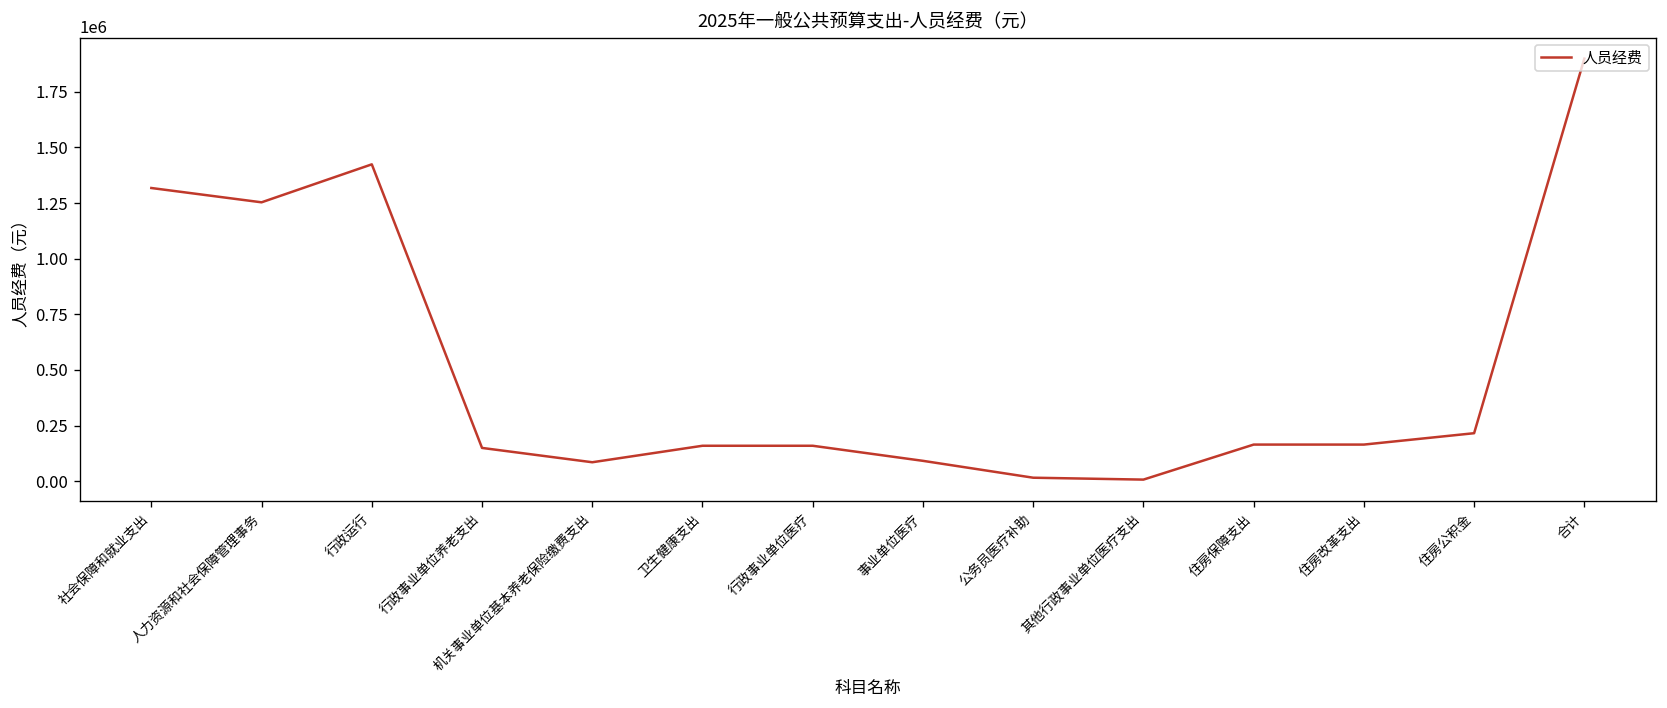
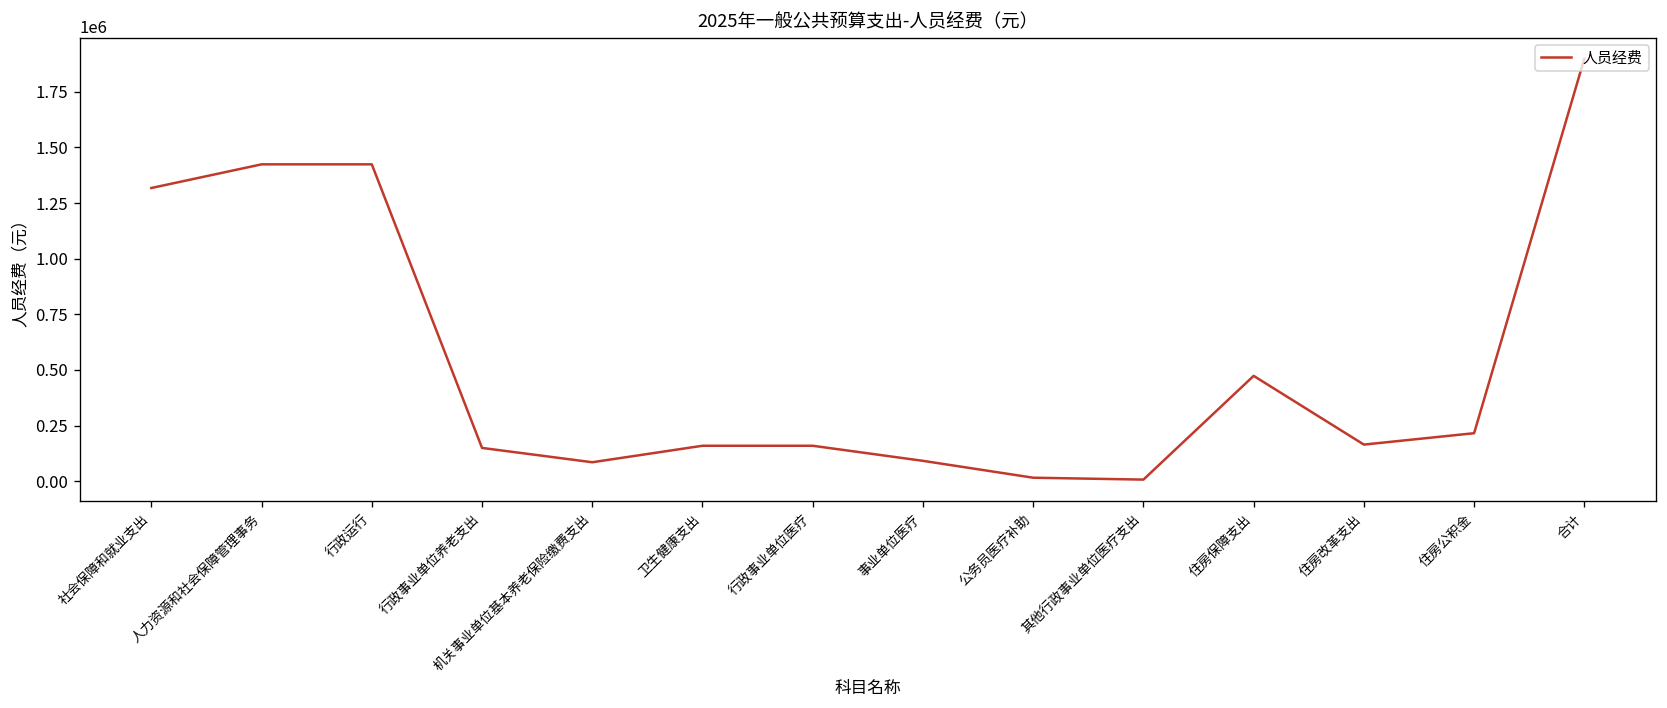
人力资源和社会保障管理事务: 1250000 -> 1420000
住房保障支出: 170000 -> 470000
